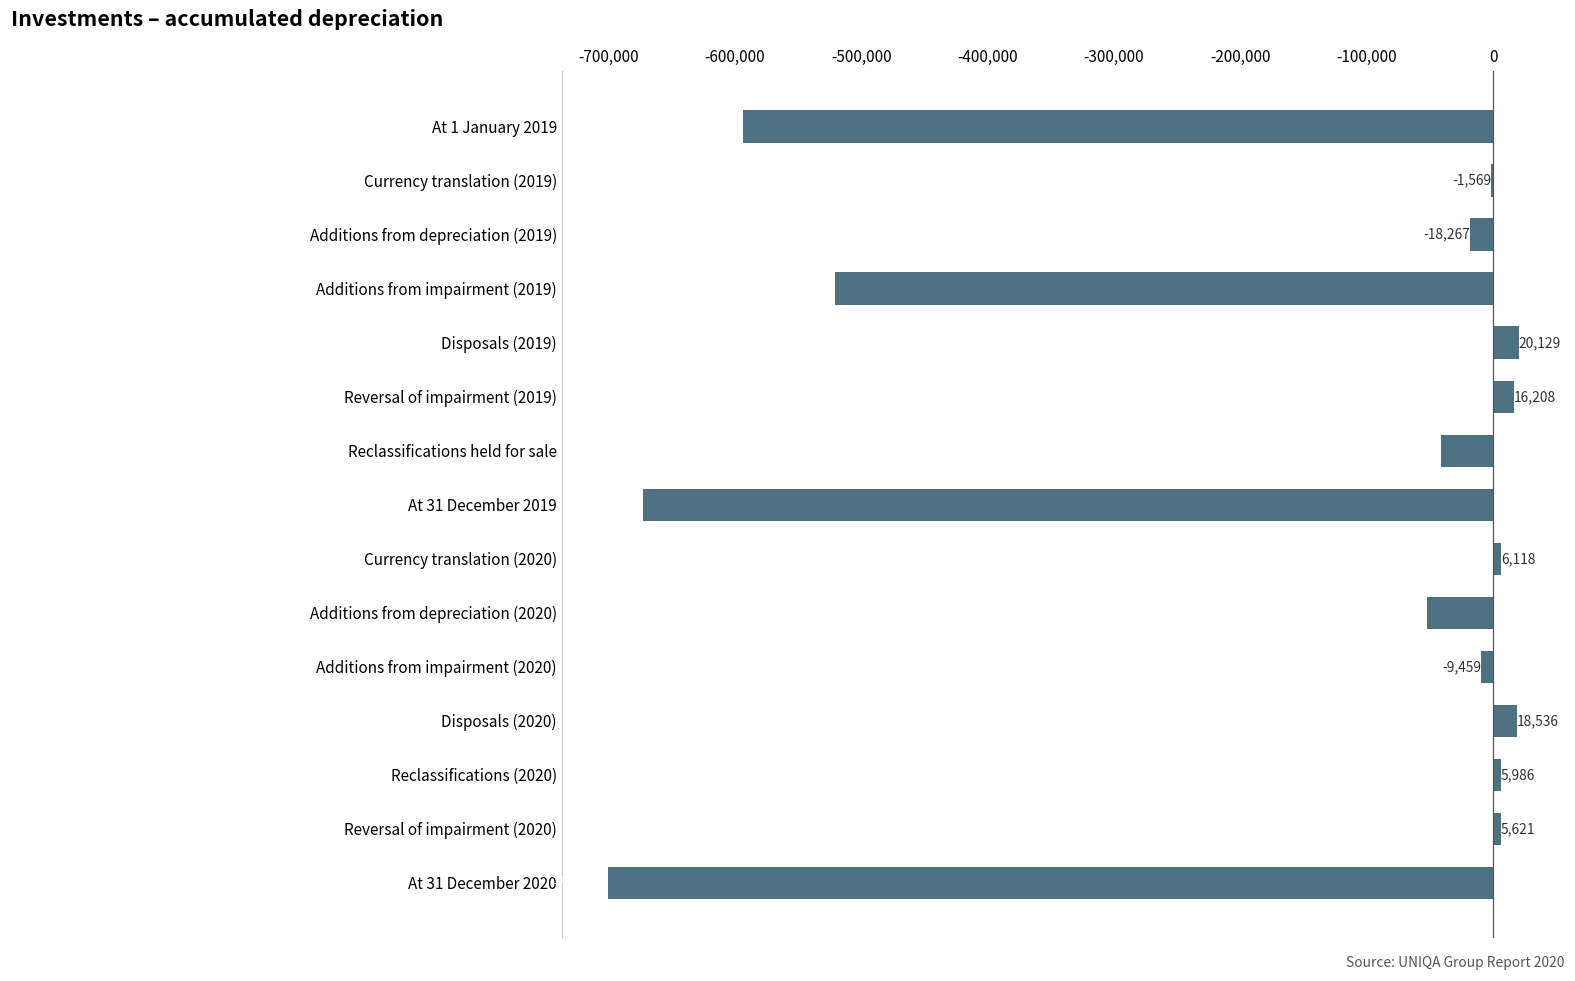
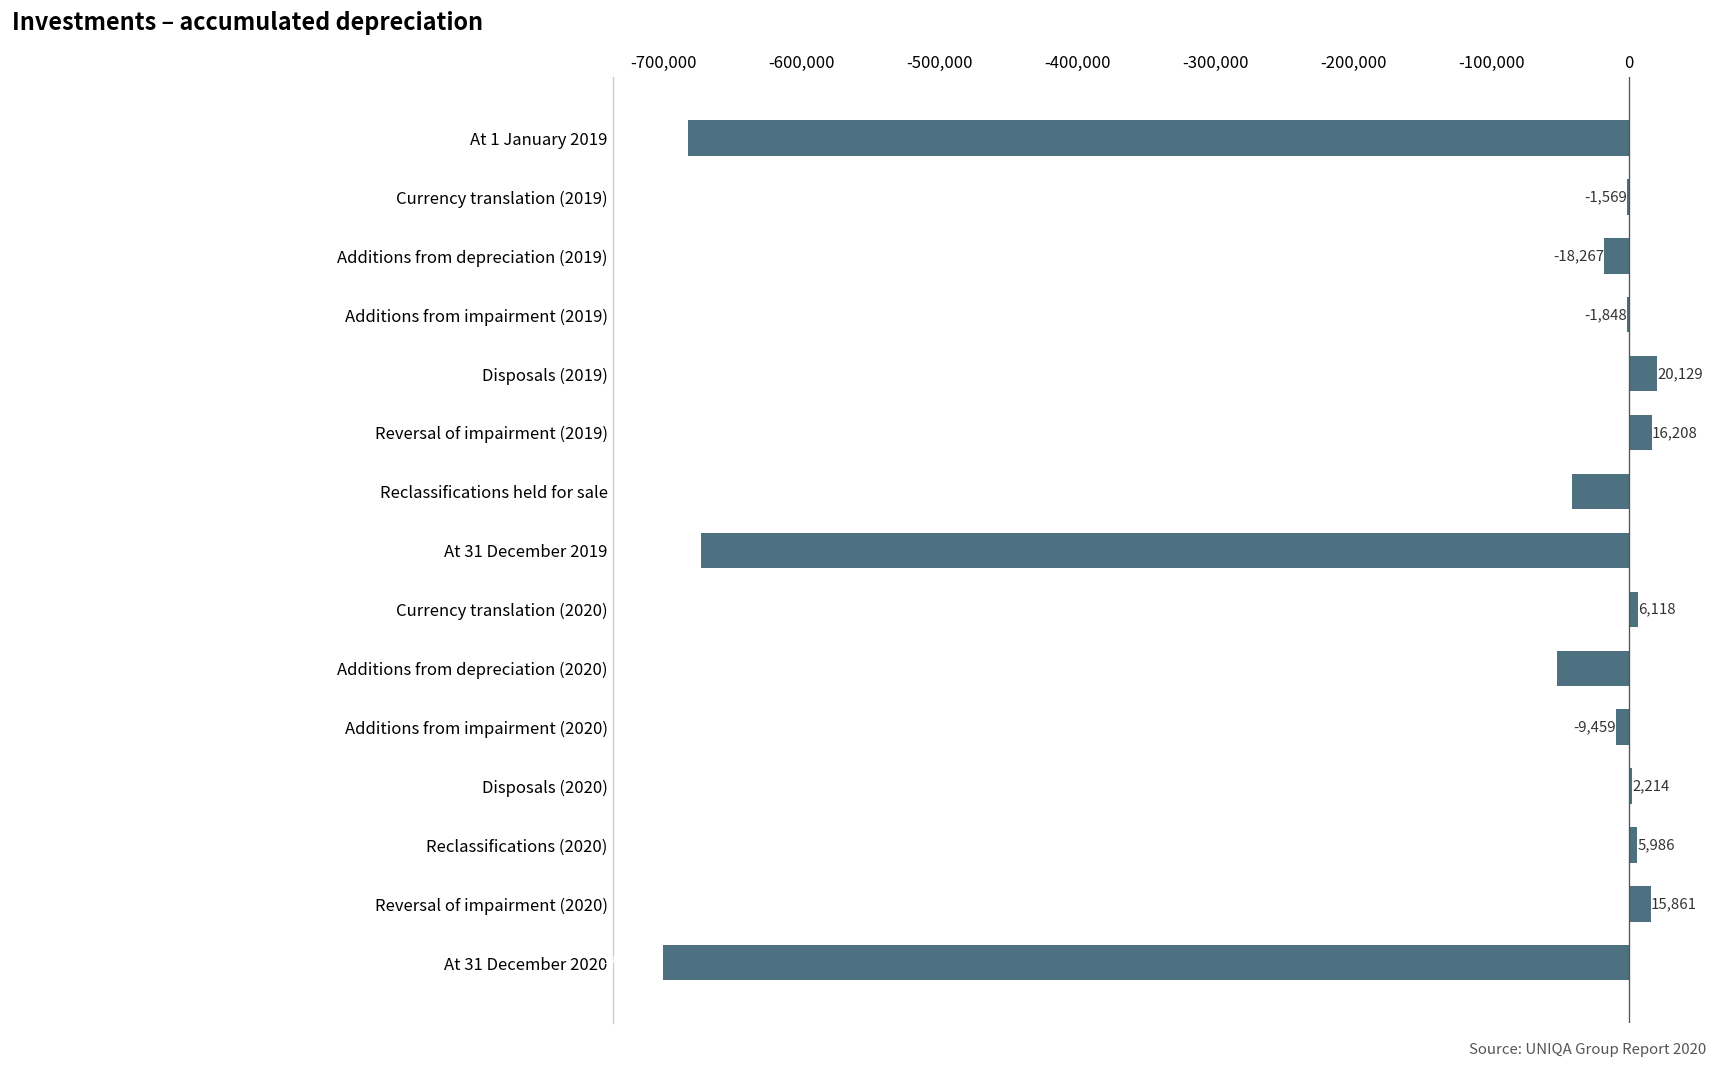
At 1 January 2019: -594,000 -> -682,000
Additions from impairment (2019): -521,000 -> -2,000
Disposals (2020): 18,536 -> 2,214
Reversal of impairment (2020): 5,621 -> 15,861
